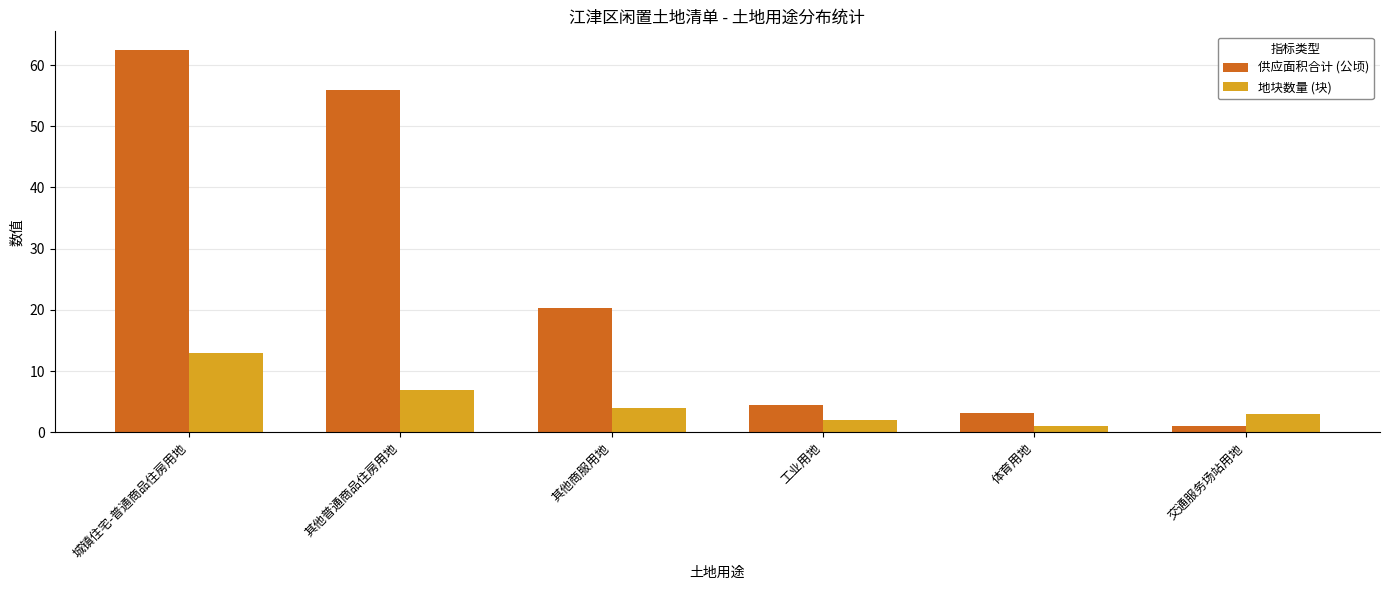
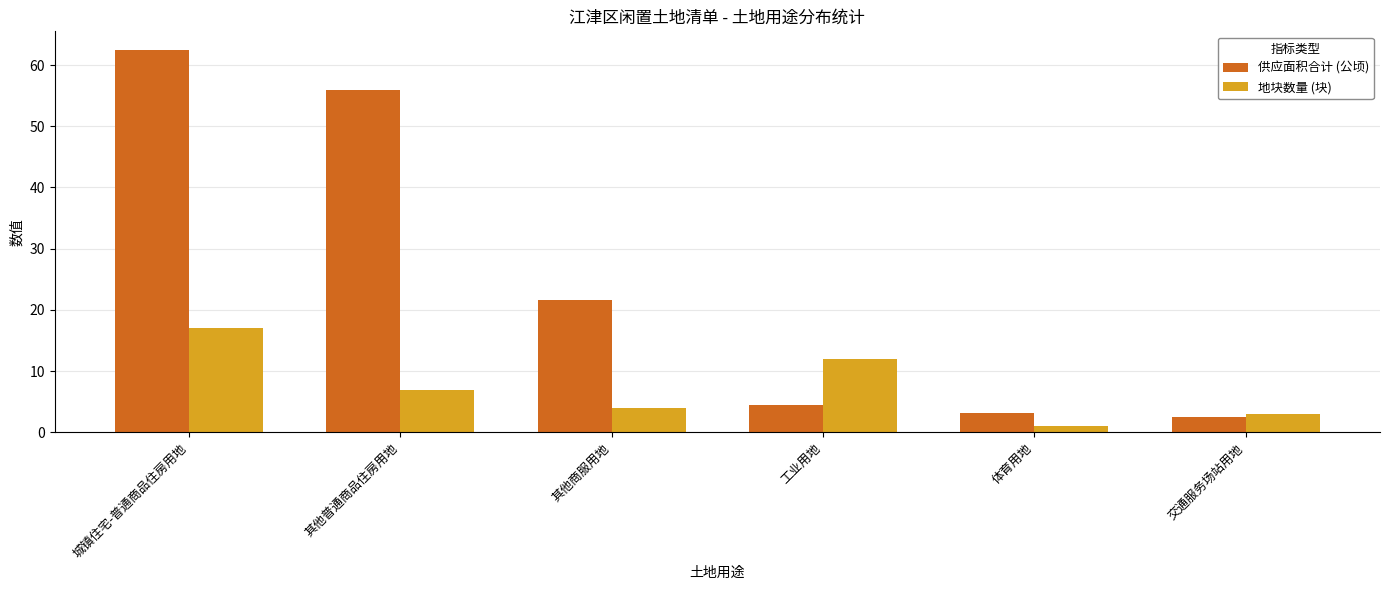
地块数量 (块), 城镇住宅-普通商品住房用地: 13 -> 17
供应面积合计 (公顷), 其他商服用地: 20 -> 22
地块数量 (块), 工业用地: 2 -> 12
供应面积合计 (公顷), 交通服务场站用地: 1 -> 2
